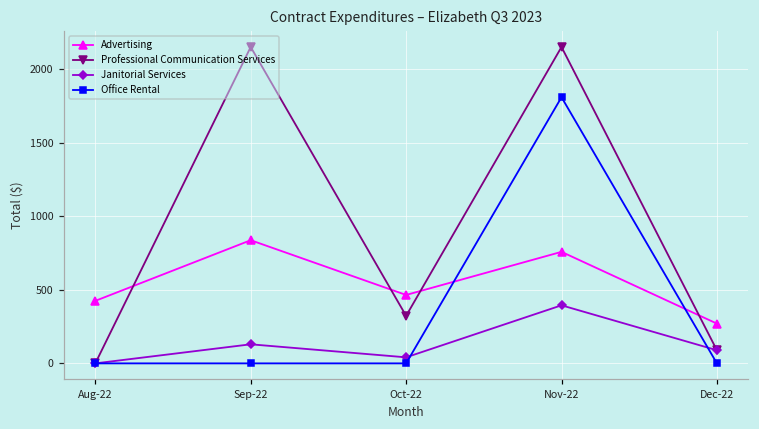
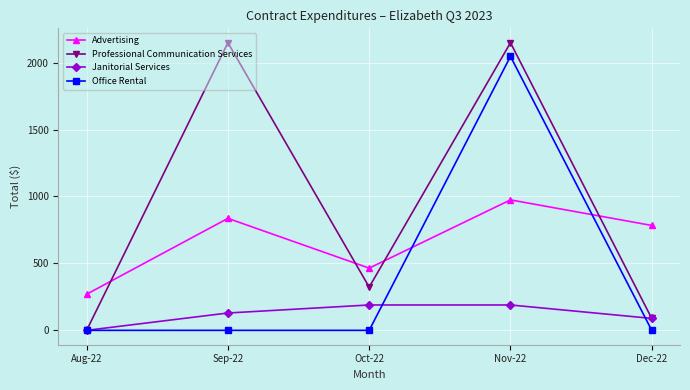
Advertising, Aug-22: 420 -> 270
Janitorial Services, Oct-22: 40 -> 190
Advertising, Nov-22: 760 -> 970
Janitorial Services, Nov-22: 390 -> 190
Office Rental, Nov-22: 1810 -> 2050
Advertising, Dec-22: 270 -> 780
